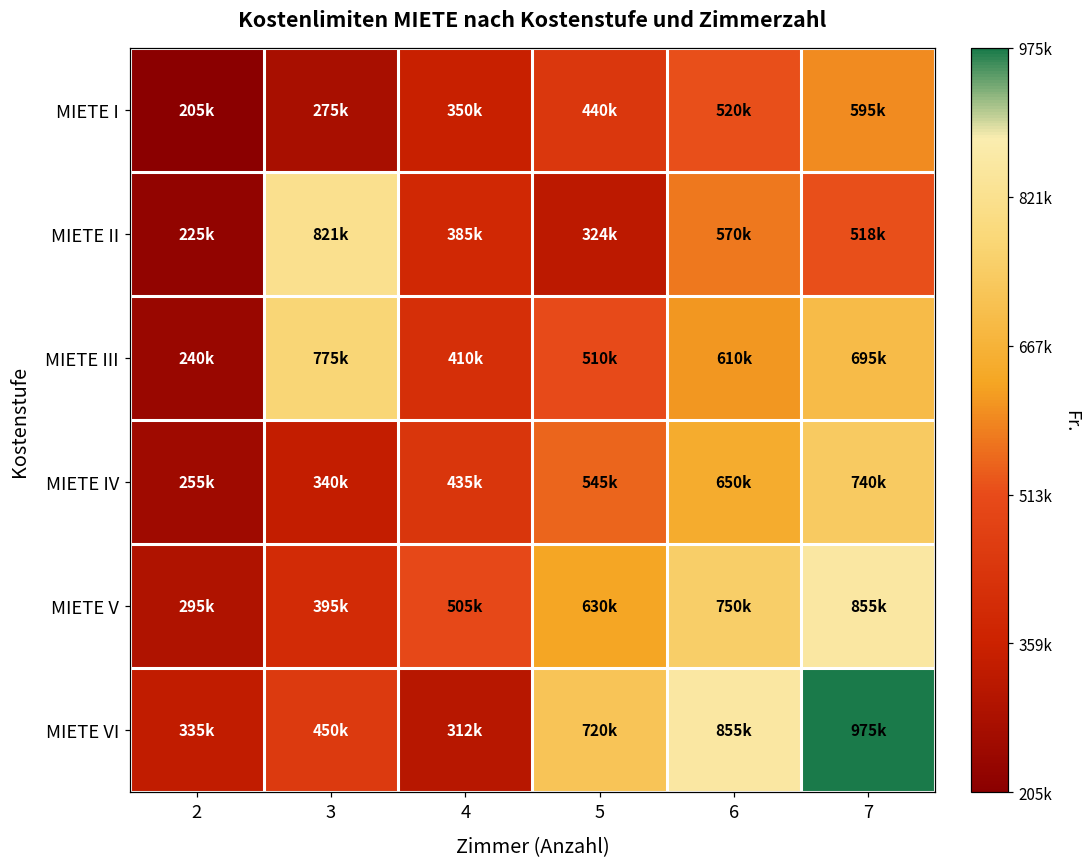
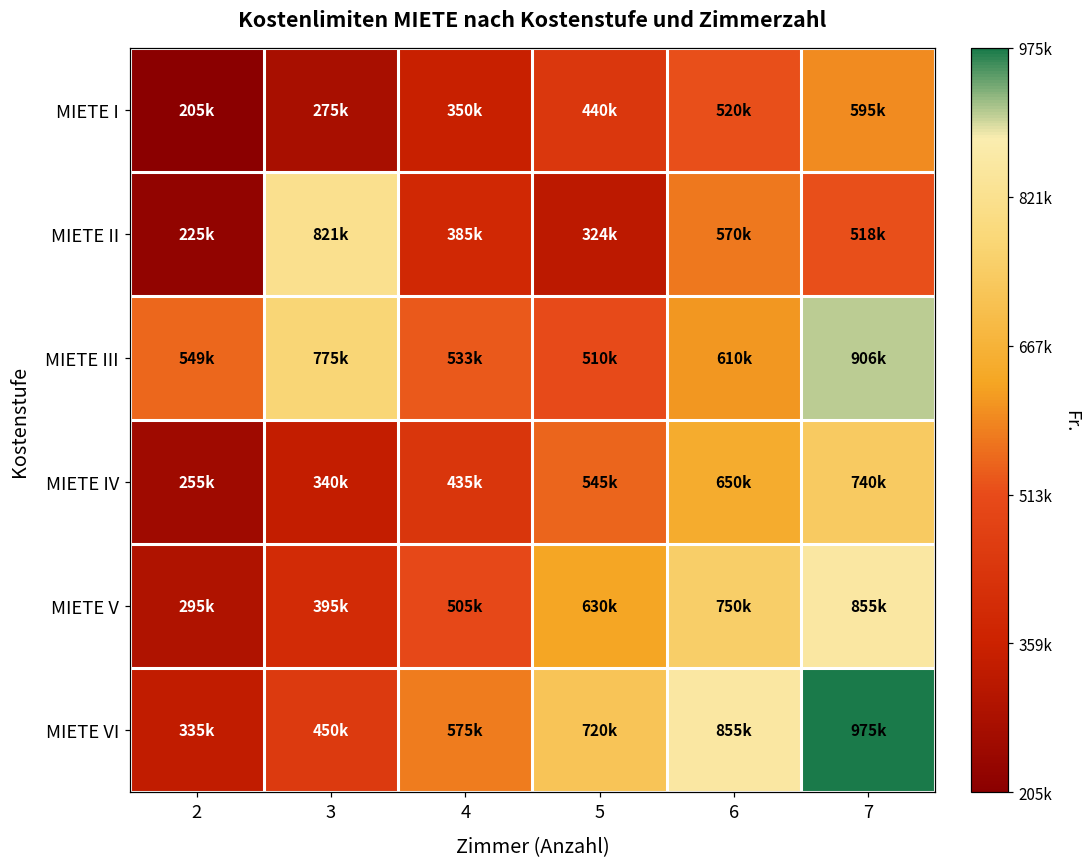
MIETE III, 2: 240k -> 549k
MIETE III, 4: 410k -> 533k
MIETE III, 7: 695k -> 906k
MIETE VI, 4: 312k -> 575k
